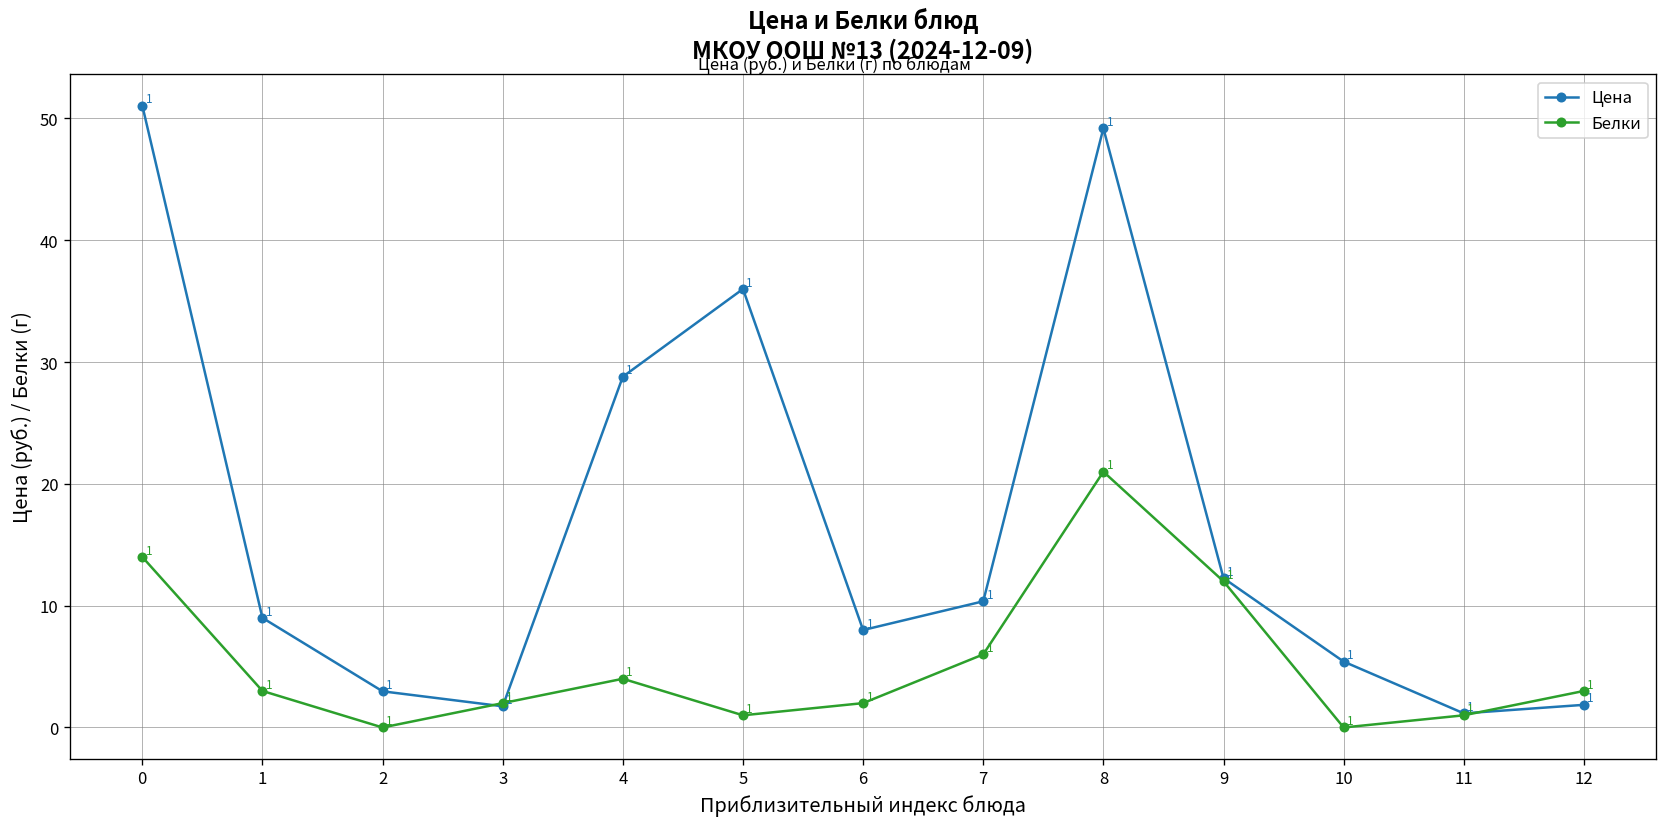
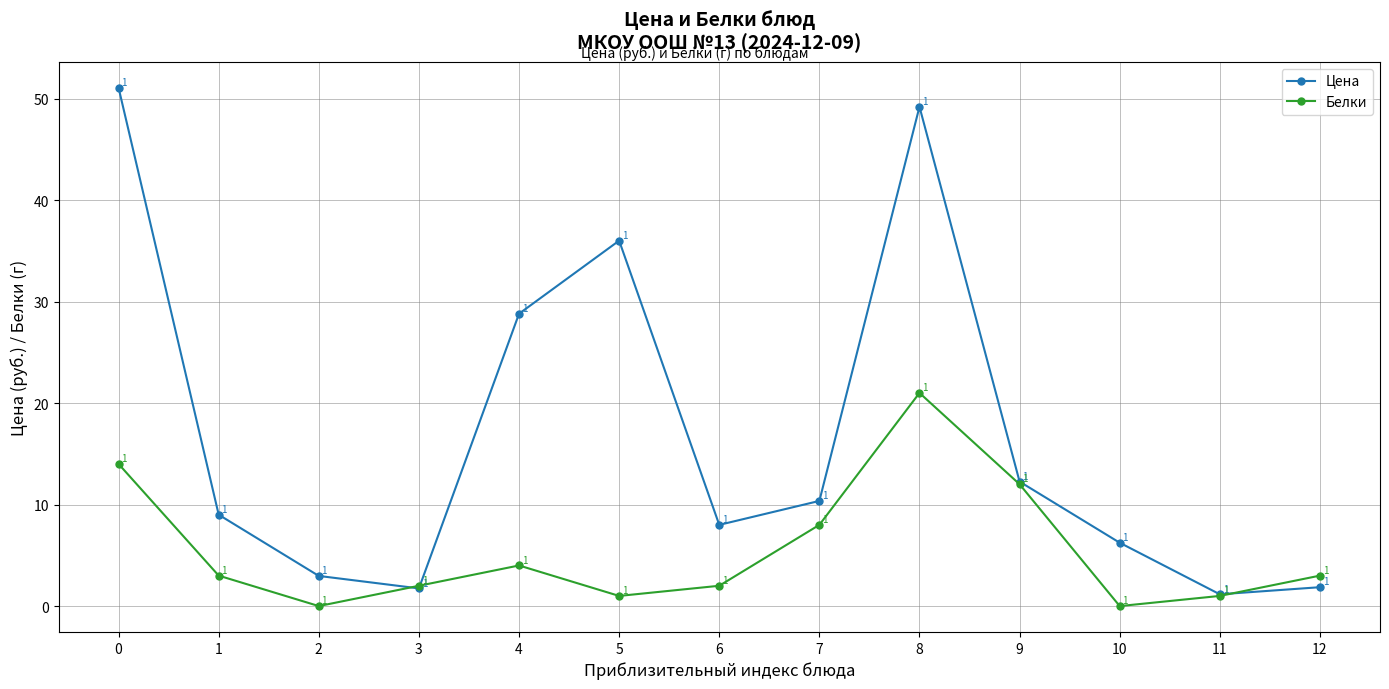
Белки, 7: 6 -> 8
Цена, 10: 5.4 -> 6.2
